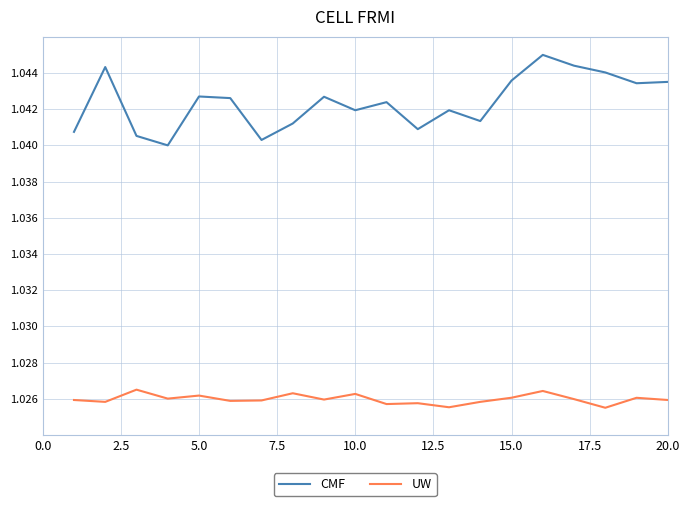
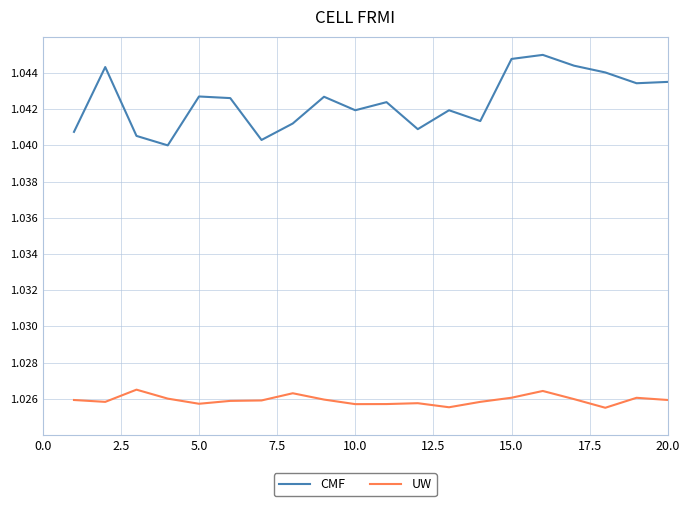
UW, 5.0: 1.0262 -> 1.0257
UW, 10.0: 1.0263 -> 1.0257
CMF, 15.0: 1.0436 -> 1.0448
